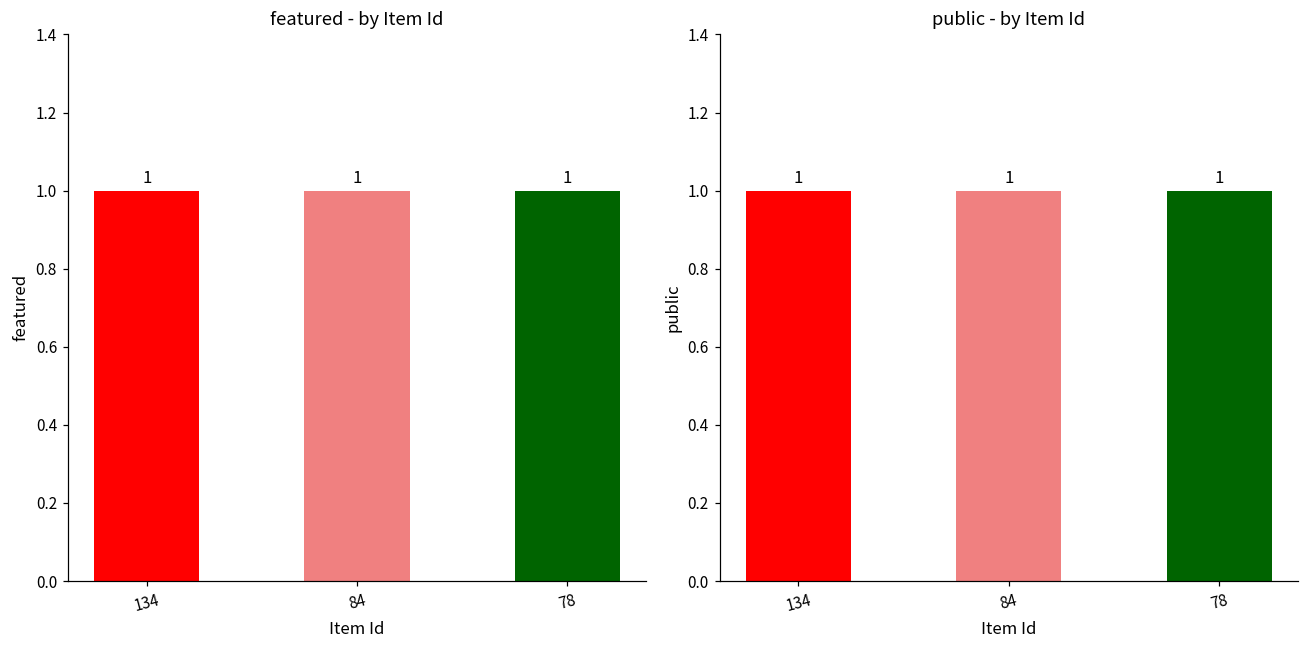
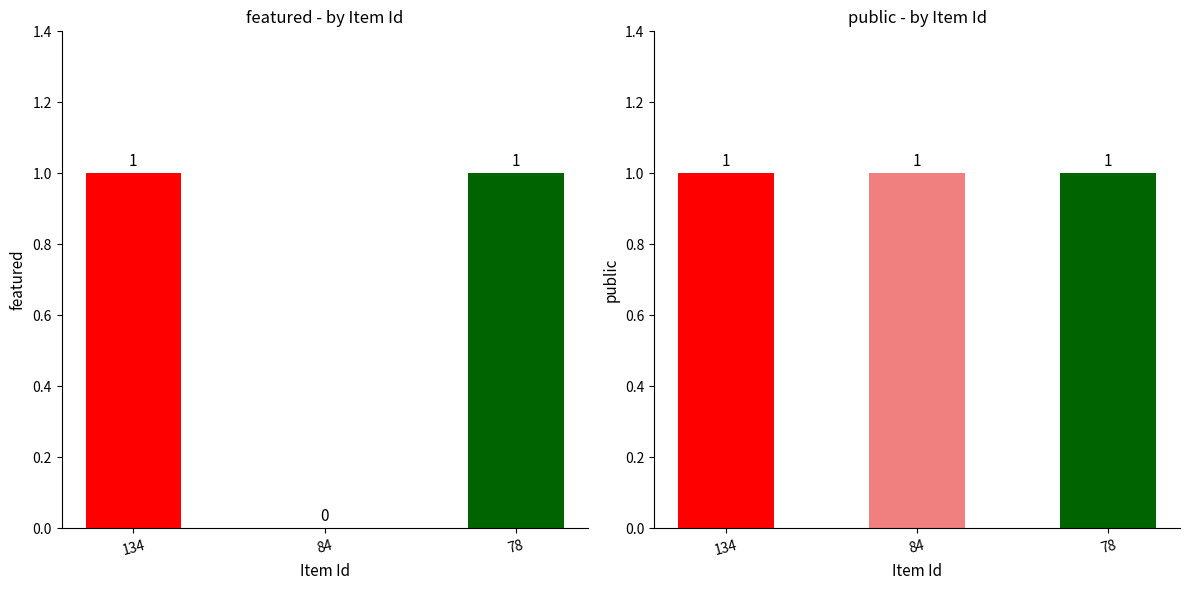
featured - by Item Id, 84: 1 -> 0
